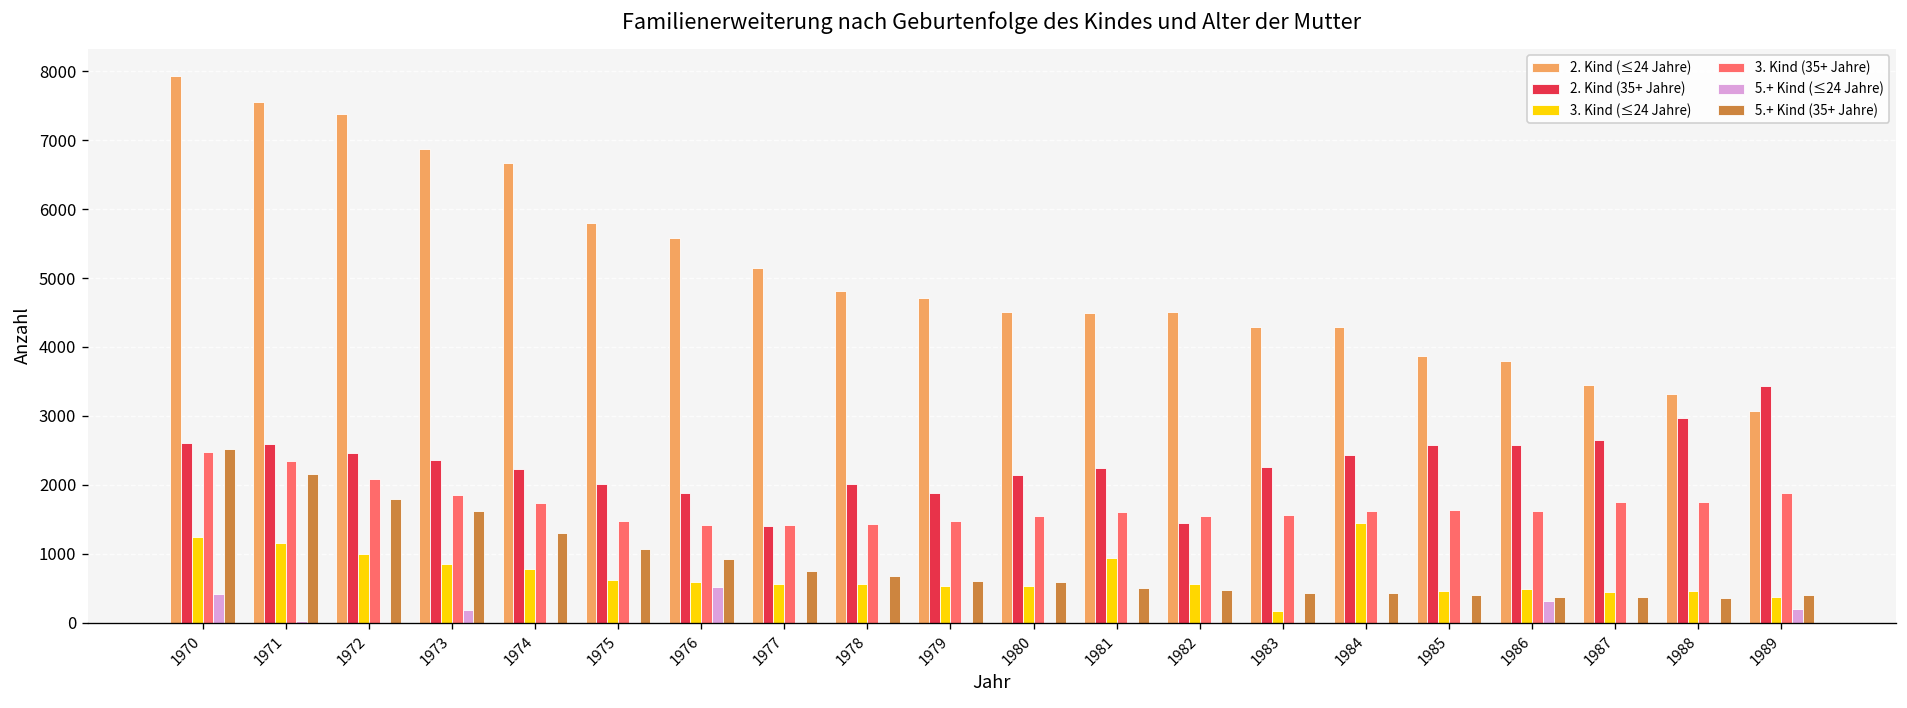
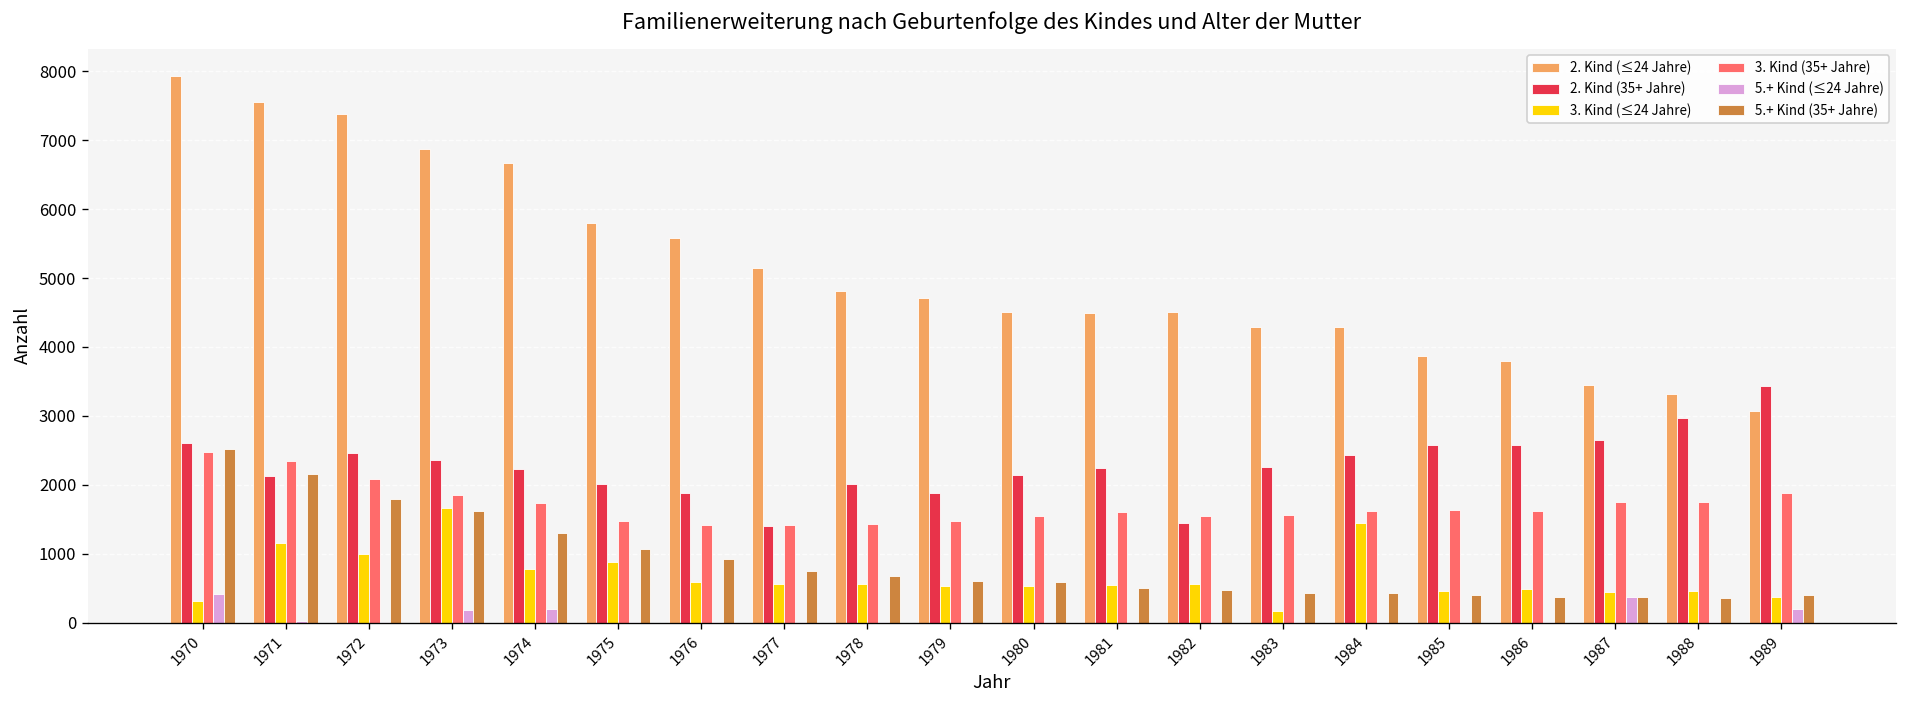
3. Kind (≤24 Jahre), 1970: 1200 -> 300
2. Kind (35+ Jahre), 1971: 2600 -> 2100
3. Kind (≤24 Jahre), 1973: 800 -> 1700
5.+ Kind (≤24 Jahre), 1974: 0 -> 200
3. Kind (≤24 Jahre), 1975: 600 -> 900
5.+ Kind (≤24 Jahre), 1976: 500 -> 0
3. Kind (≤24 Jahre), 1981: 900 -> 500
5.+ Kind (≤24 Jahre), 1986: 300 -> 0
5.+ Kind (≤24 Jahre), 1987: 0 -> 400
